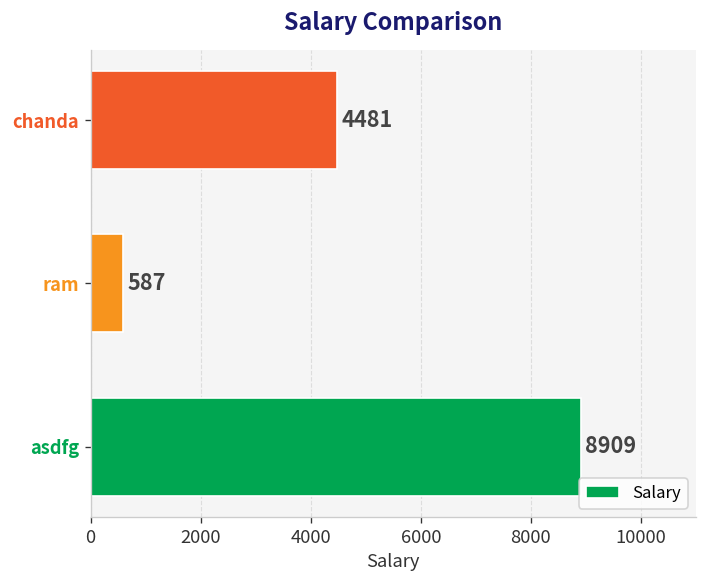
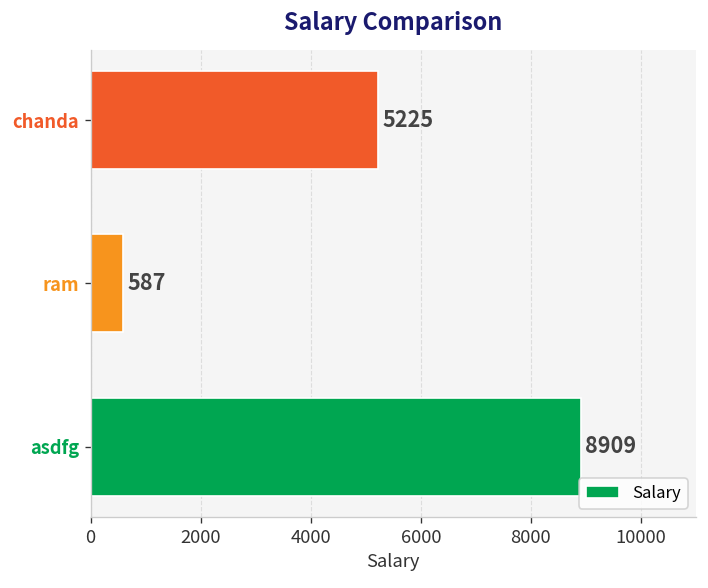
chanda: 4481 -> 5225
